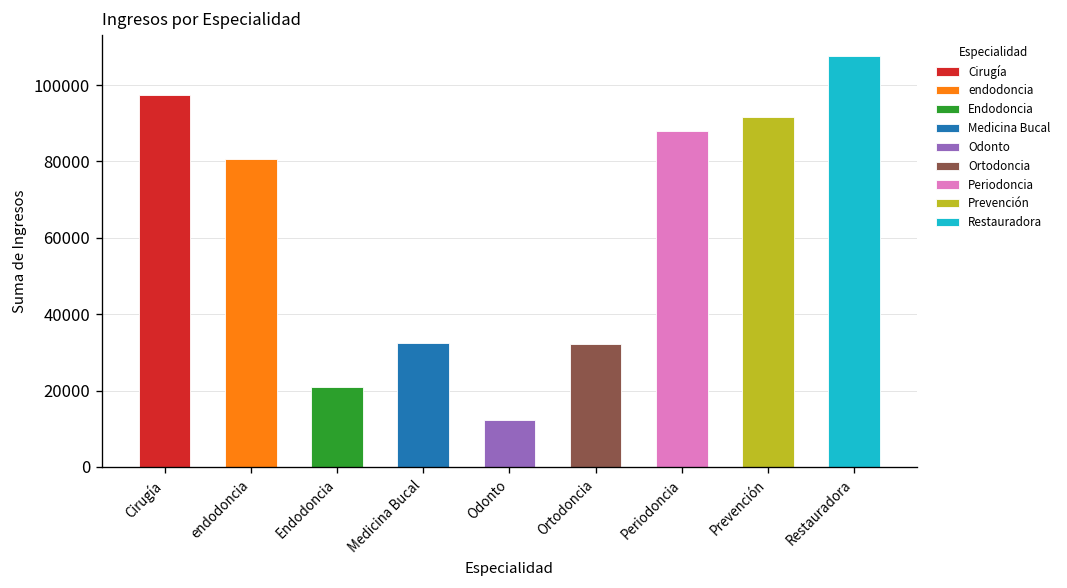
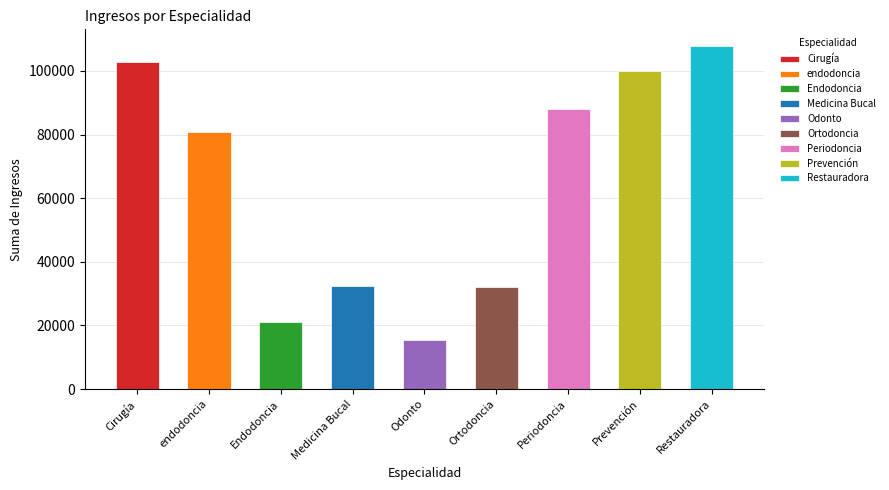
Cirugía: 98000 -> 103000
Odonto: 12000 -> 15000
Prevención: 92000 -> 100000
